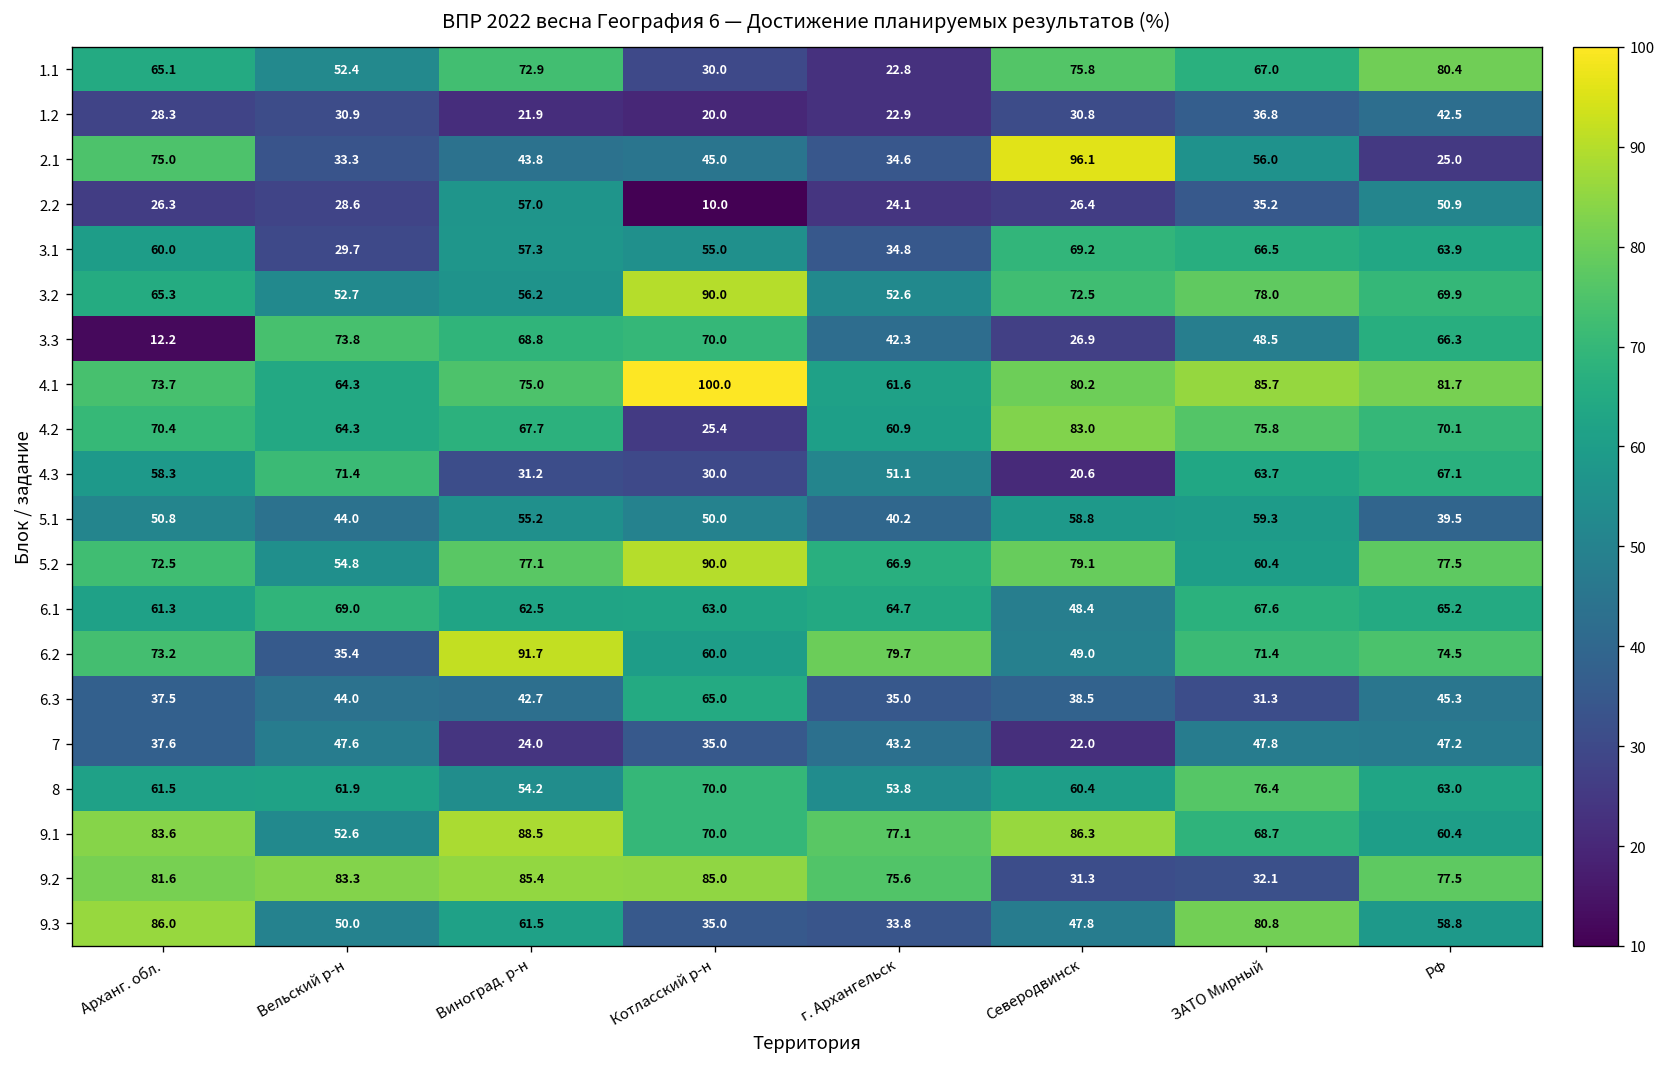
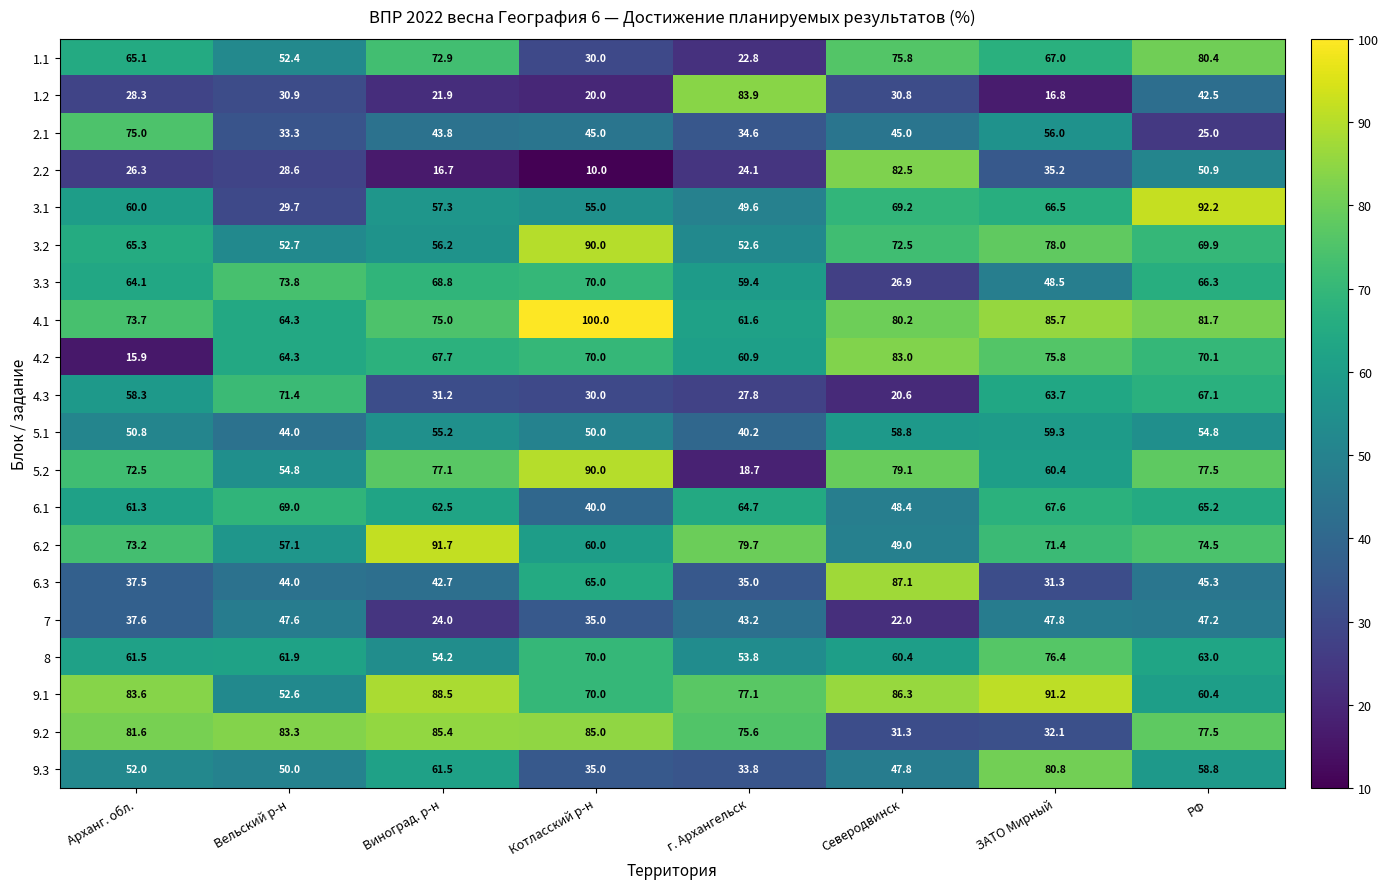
1.2, г. Архангельск: 22.9 -> 83.9
1.2, ЗАТО Мирный: 36.8 -> 16.8
2.1, Северодвинск: 96.1 -> 45.0
2.2, Виноград. р-н: 57.0 -> 16.7
2.2, Северодвинск: 26.4 -> 82.5
3.1, г. Архангельск: 34.8 -> 49.6
3.1, РФ: 63.9 -> 92.2
3.3, Арханг. обл.: 12.2 -> 64.1
3.3, г. Архангельск: 42.3 -> 59.4
4.2, Арханг. обл.: 70.4 -> 15.9
4.2, Котласский р-н: 25.4 -> 70.0
4.3, г. Архангельск: 51.1 -> 27.8
5.1, РФ: 39.5 -> 54.8
5.2, г. Архангельск: 66.9 -> 18.7
6.1, Котласский р-н: 63.0 -> 40.0
6.2, Вельский р-н: 35.4 -> 57.1
6.3, Северодвинск: 38.5 -> 87.1
9.1, ЗАТО Мирный: 68.7 -> 91.2
9.3, Арханг. обл.: 86.0 -> 52.0
